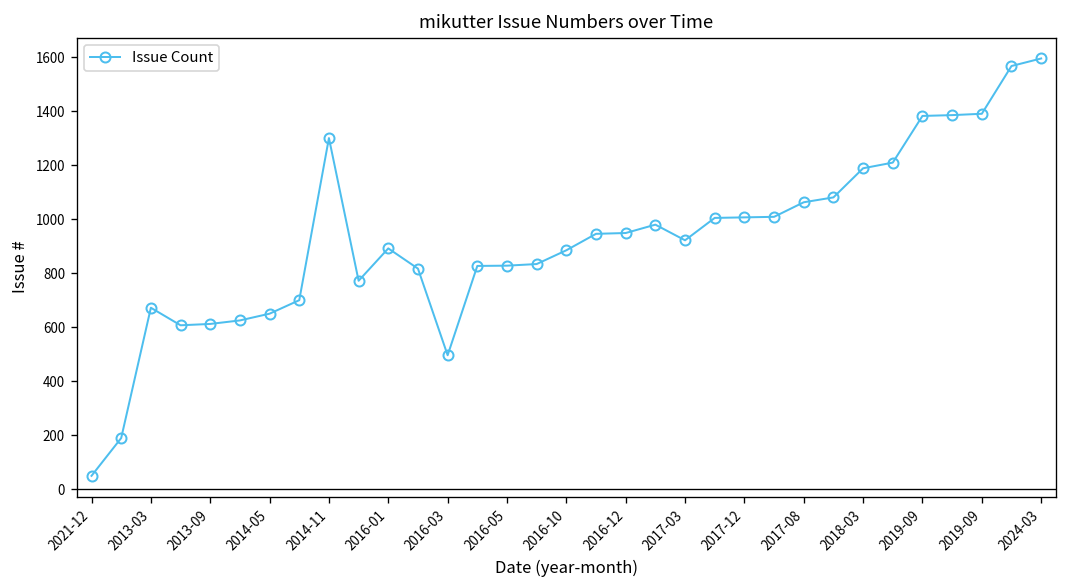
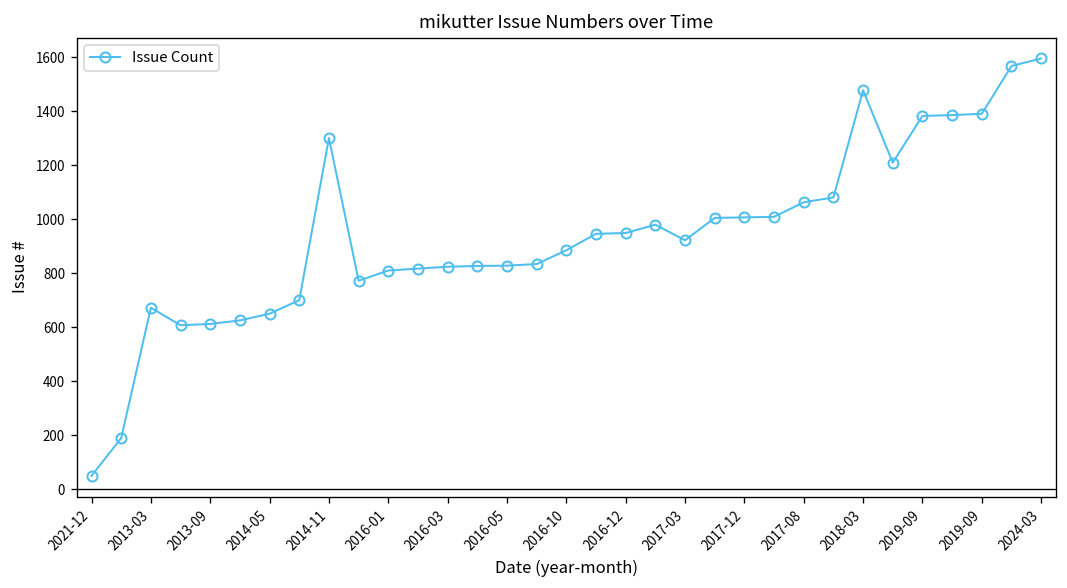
2016-01: 890 -> 810
2016-03: 500 -> 820
2018-03: 1190 -> 1480
